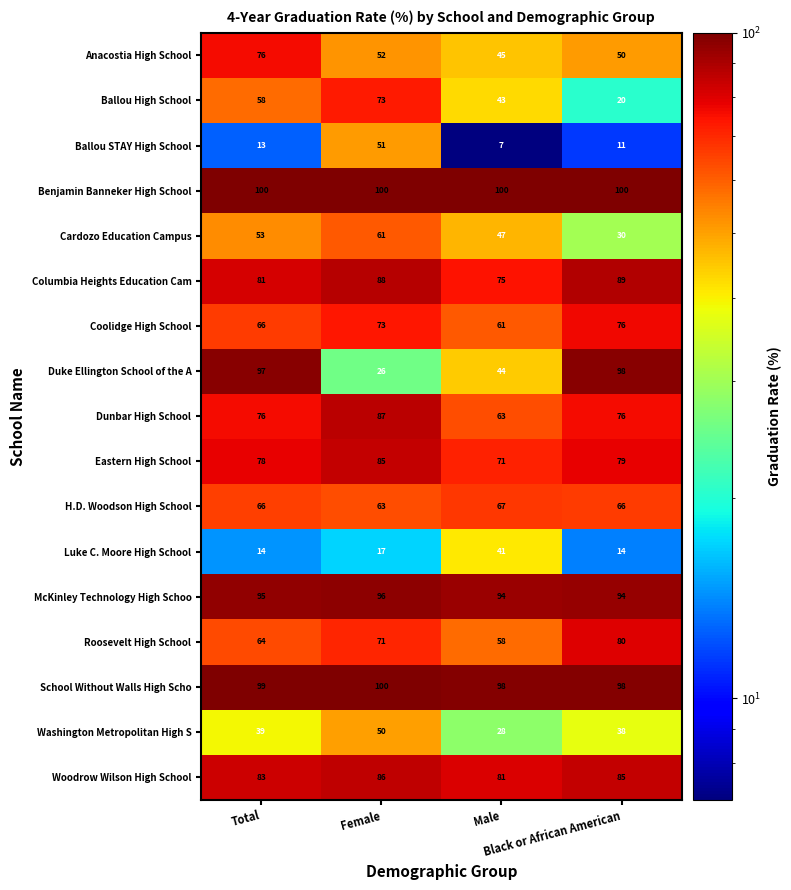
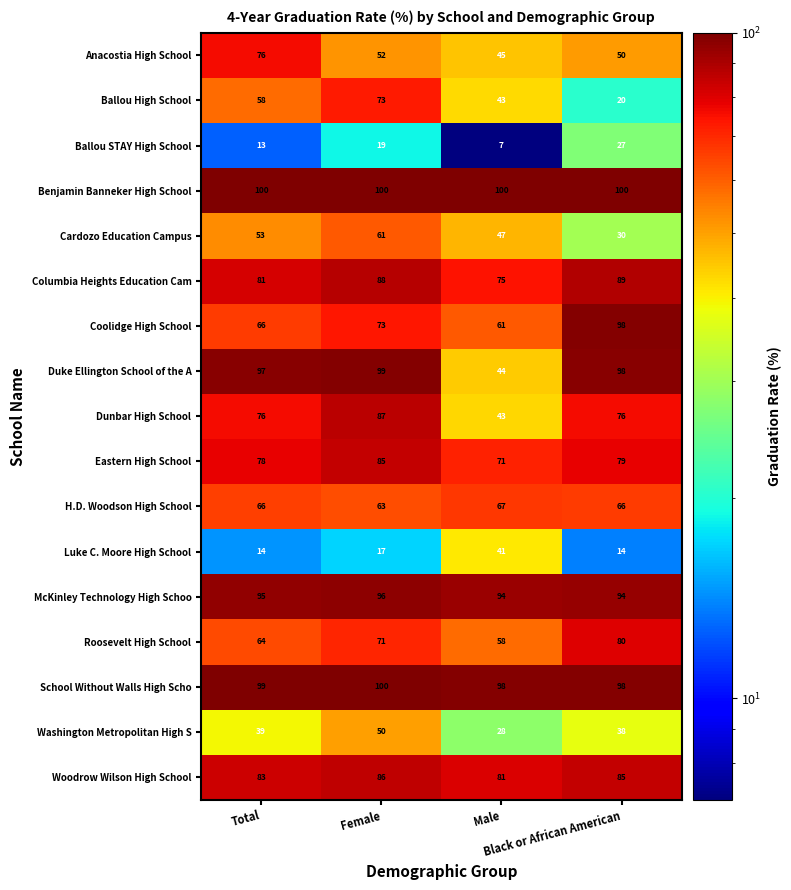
Ballou STAY High School, Female: 51 -> 19
Ballou STAY High School, Black or African American: 11 -> 27
Coolidge High School, Black or African American: 76 -> 98
Duke Ellington School of the A, Female: 26 -> 99
Dunbar High School, Male: 63 -> 43
